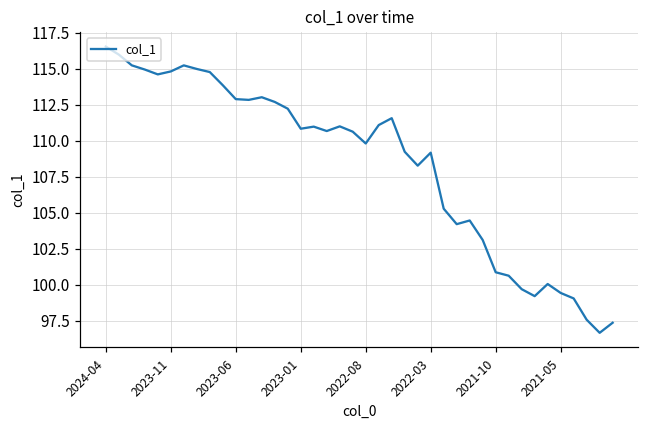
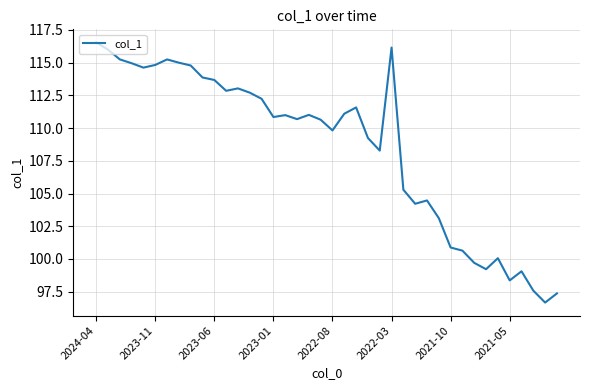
2023-06: 112.9 -> 113.7
2022-03: 109.2 -> 116.2
2021-05: 99.4 -> 98.4
